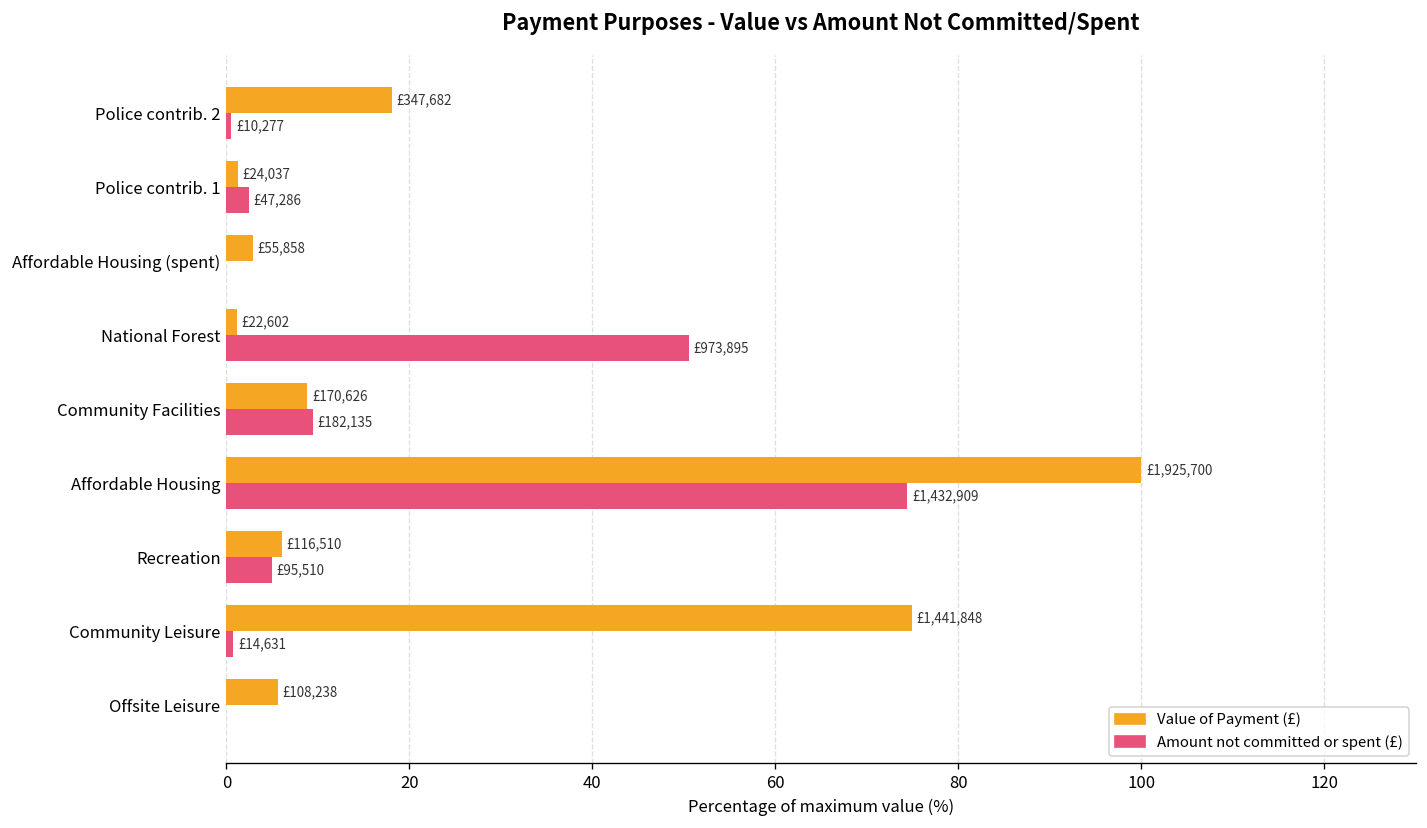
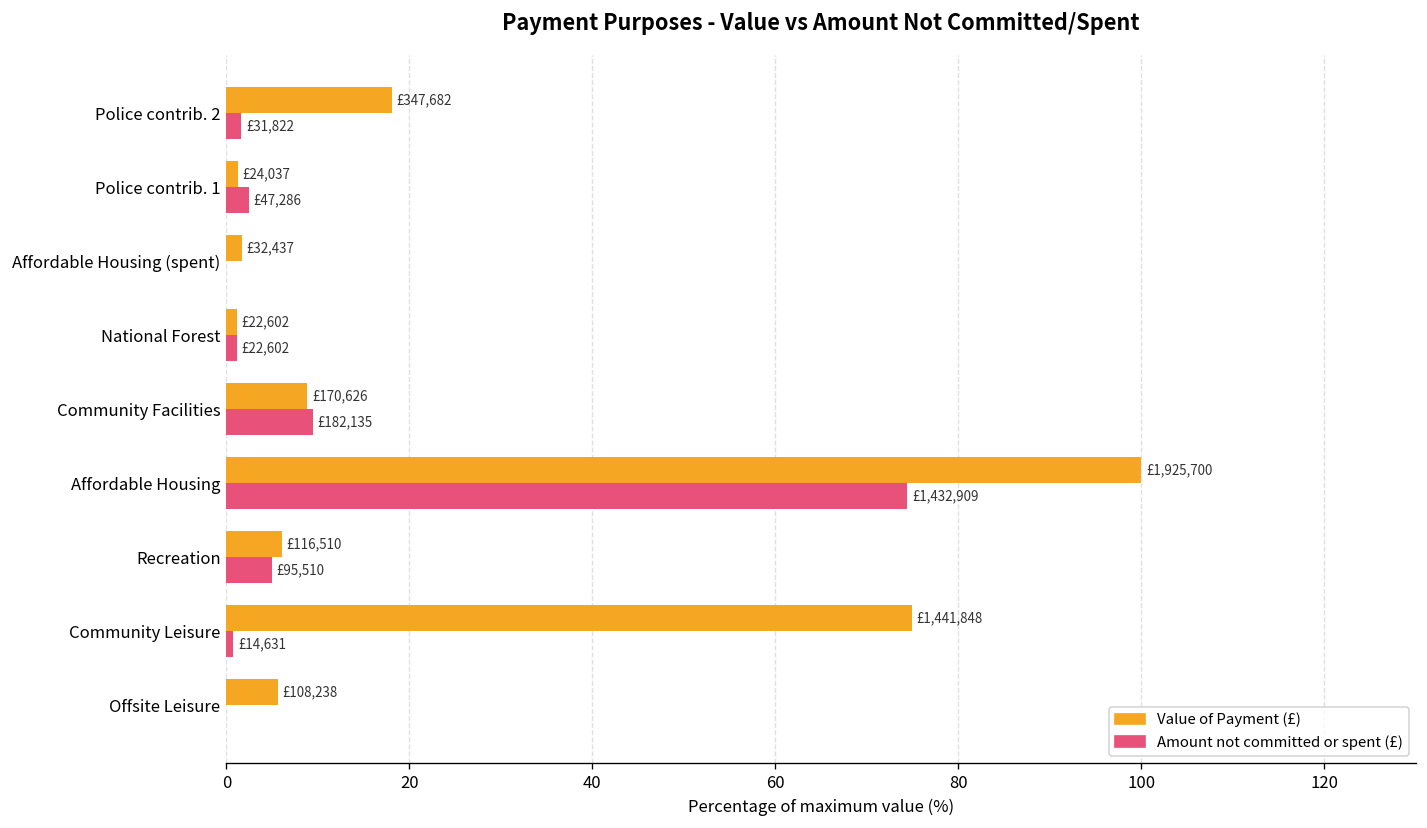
Amount not committed or spent (£), Police contrib. 2: £10,277 -> £31,822
Value of Payment (£), Affordable Housing (spent): £55,858 -> £32,437
Amount not committed or spent (£), National Forest: £973,895 -> £22,602
